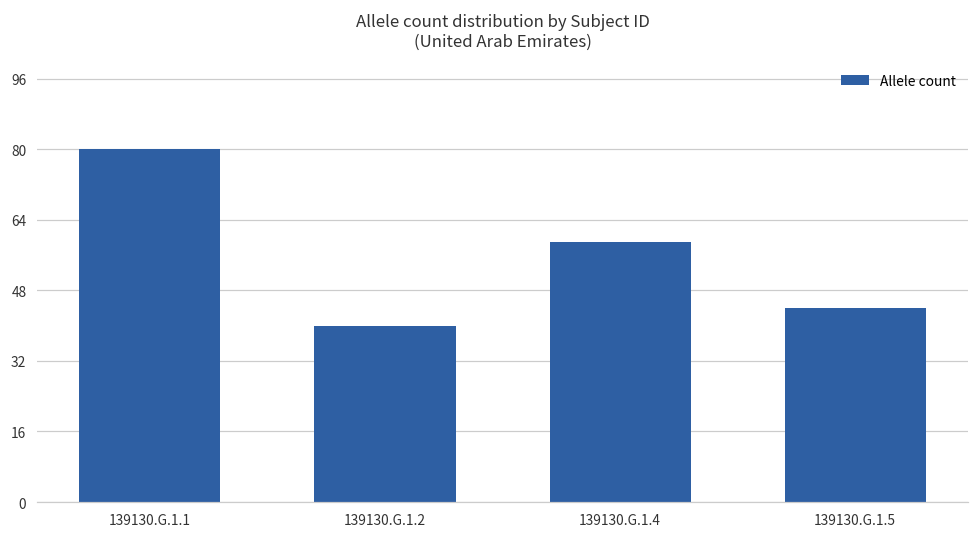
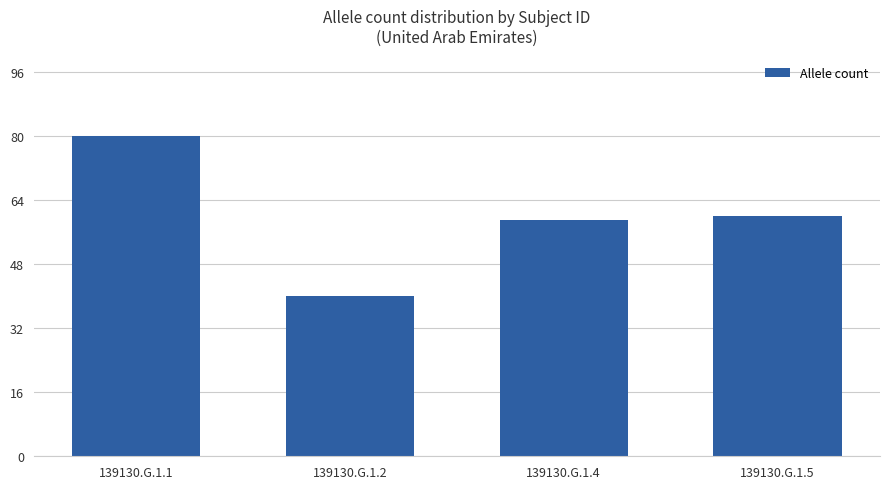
139130.G.1.5: 44 -> 60
